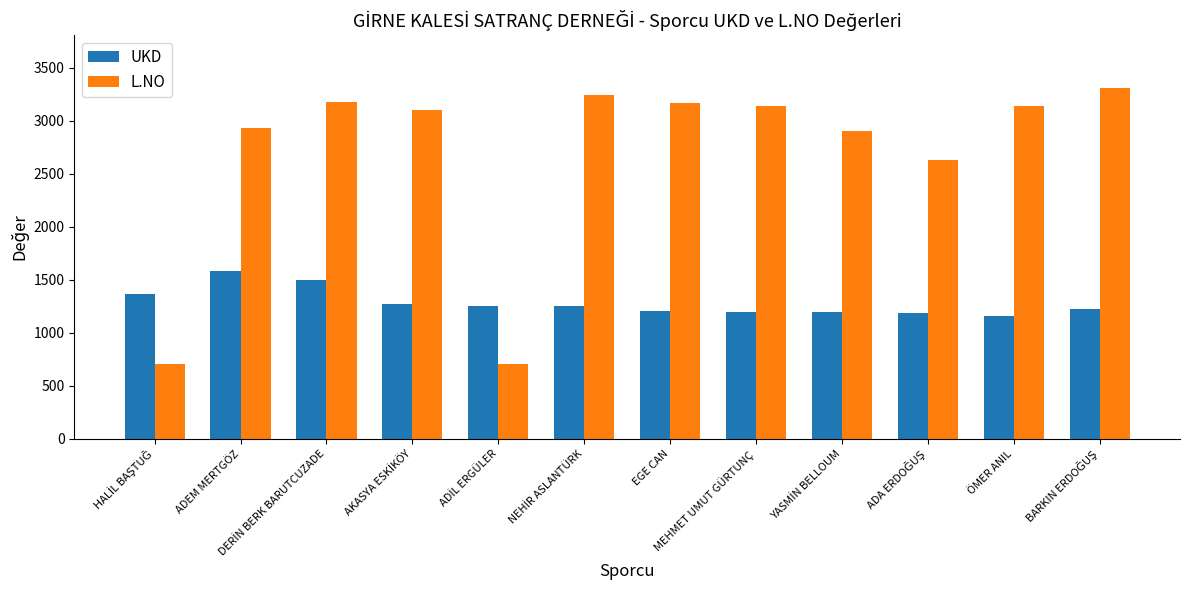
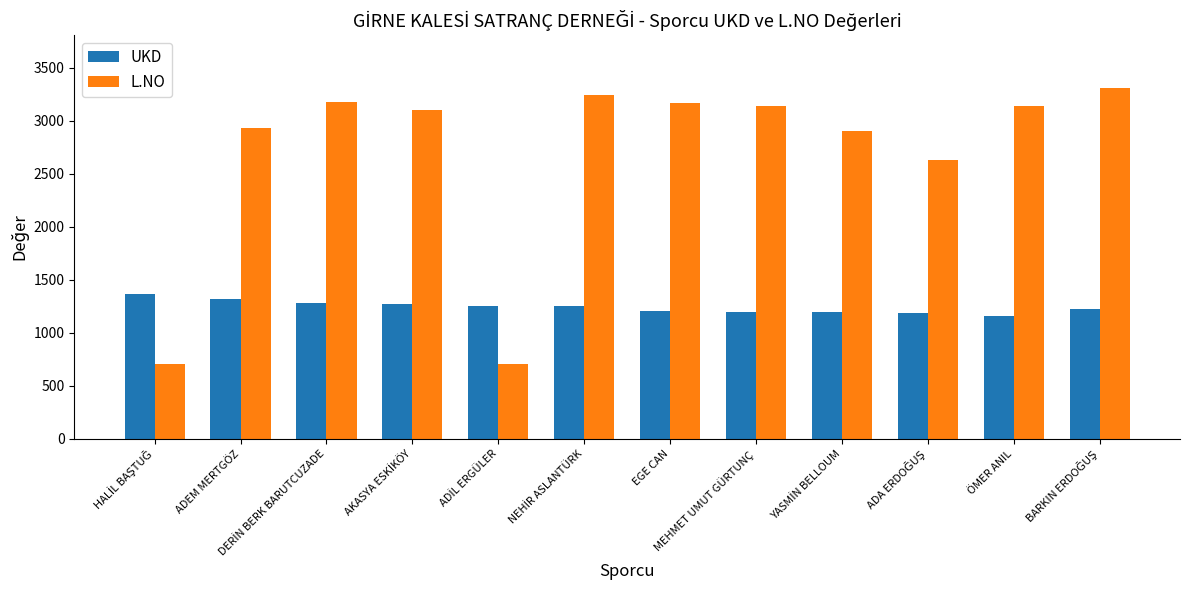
UKD, ADEM MERTGÖZ: 1580 -> 1320
UKD, DERİN BERK BARUTCUZADE: 1500 -> 1280
